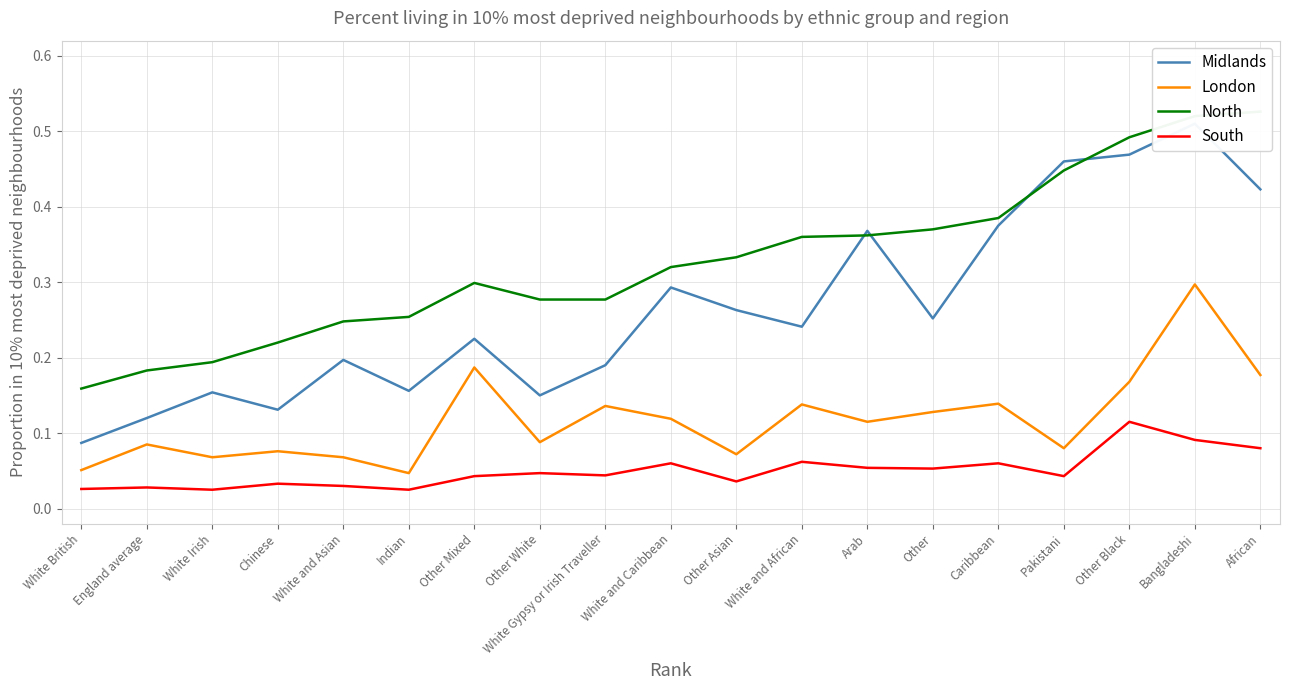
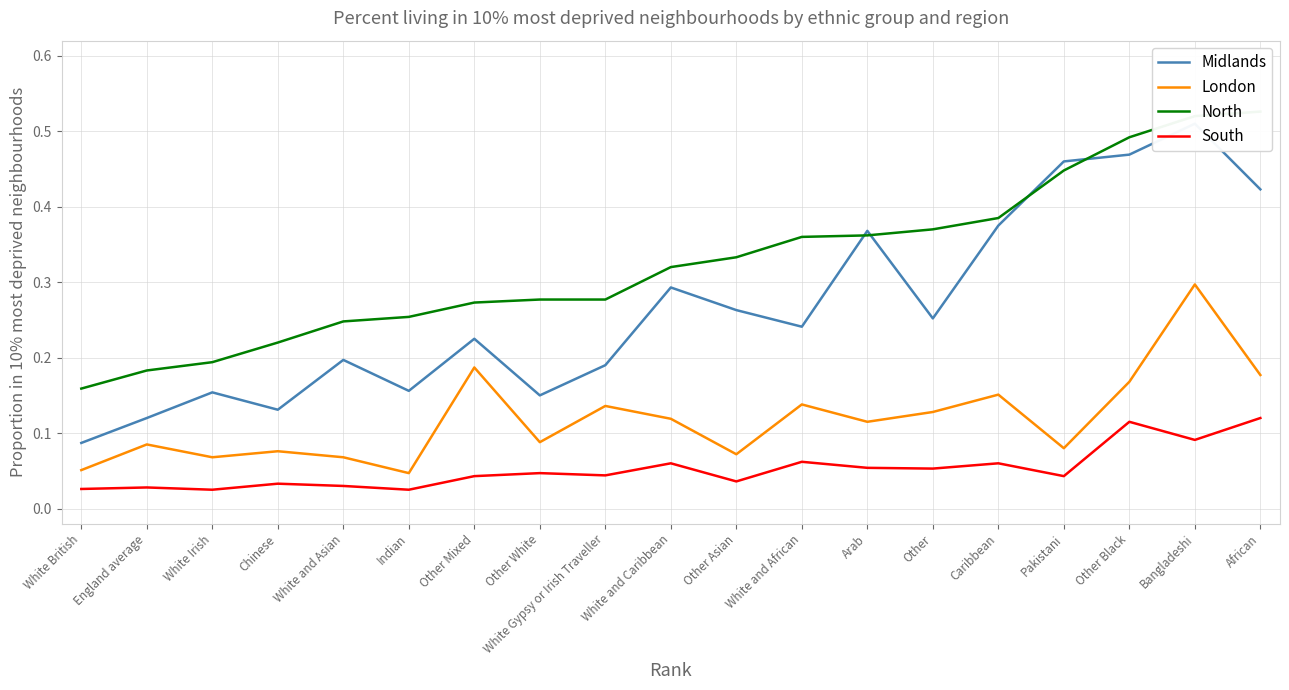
North, Other Mixed: 0.30 -> 0.27
London, Caribbean: 0.14 -> 0.15
South, African: 0.08 -> 0.12
